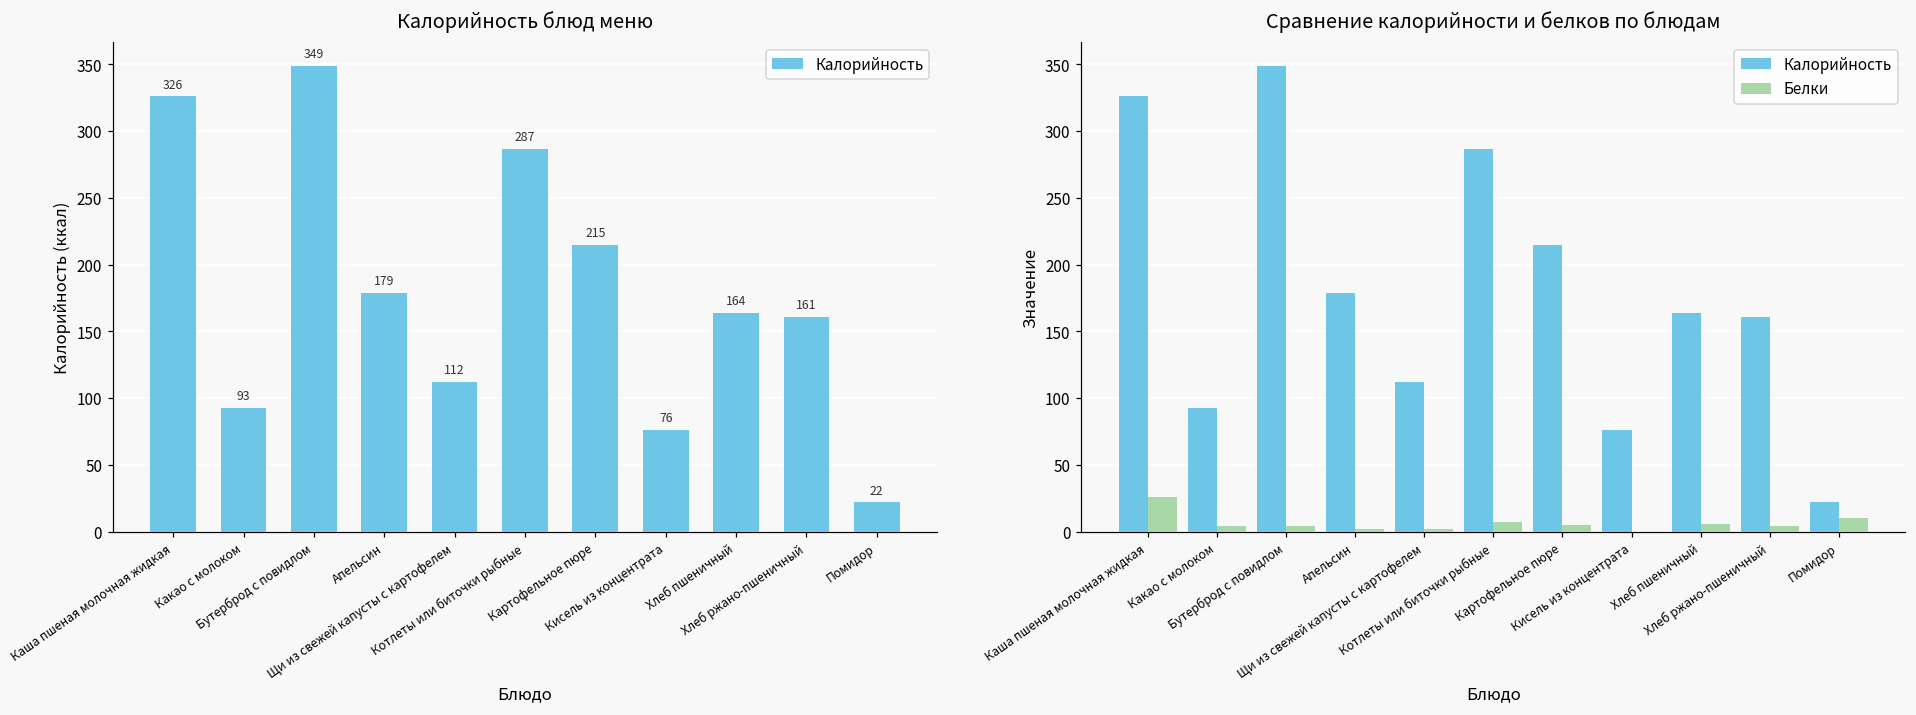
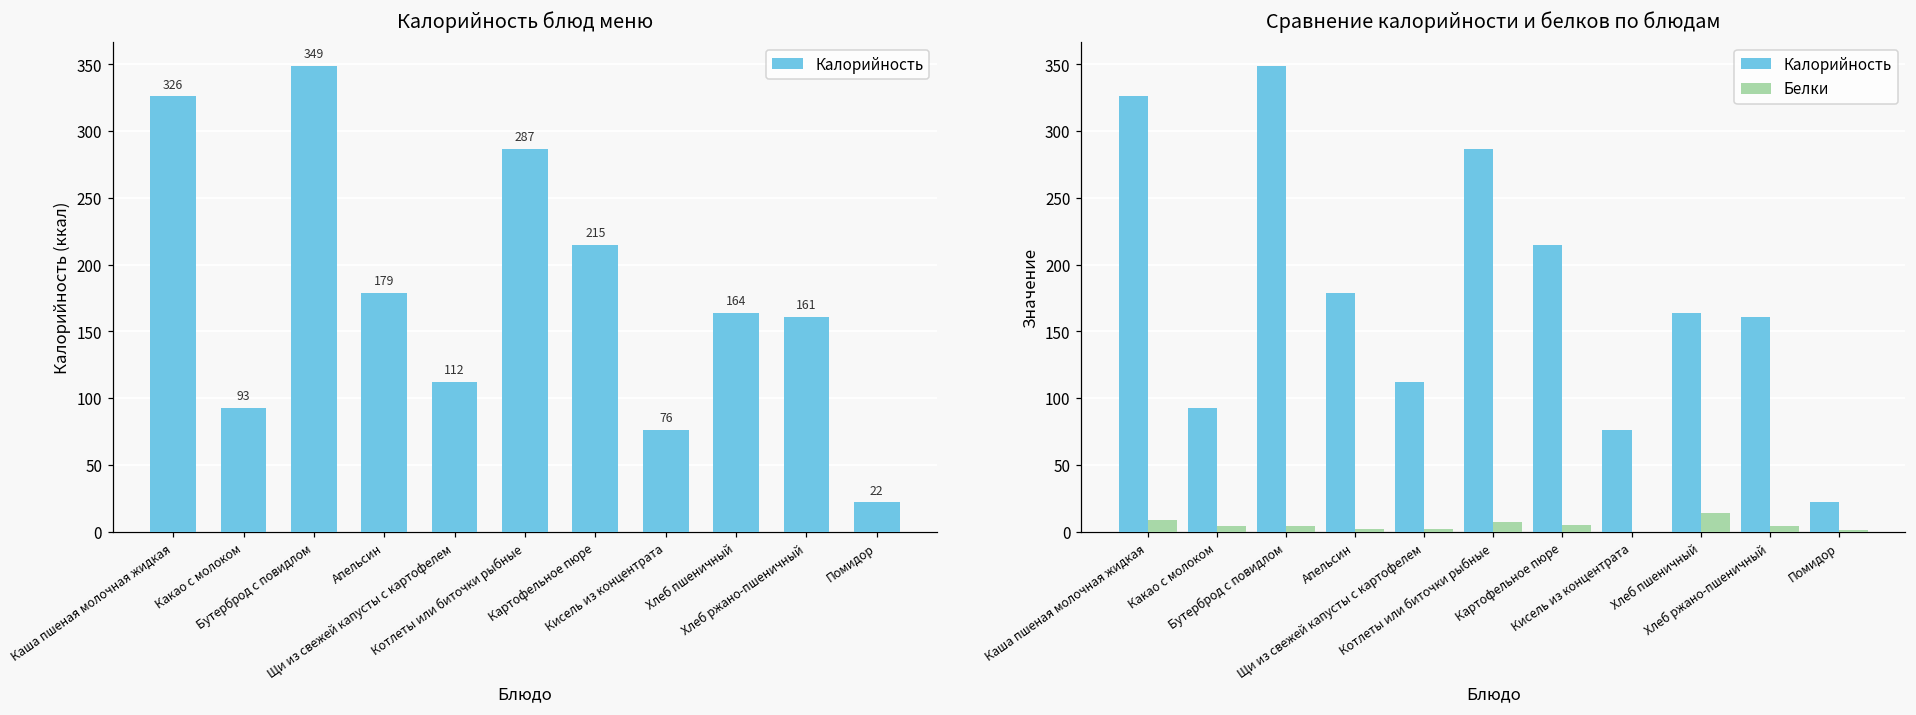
Сравнение калорийности и белков по блюдам, Белки, Каша пшеная молочная жидкая: 26 -> 9
Сравнение калорийности и белков по блюдам, Белки, Хлеб пшеничный: 6 -> 14
Сравнение калорийности и белков по блюдам, Белки, Помидор: 10 -> 1
